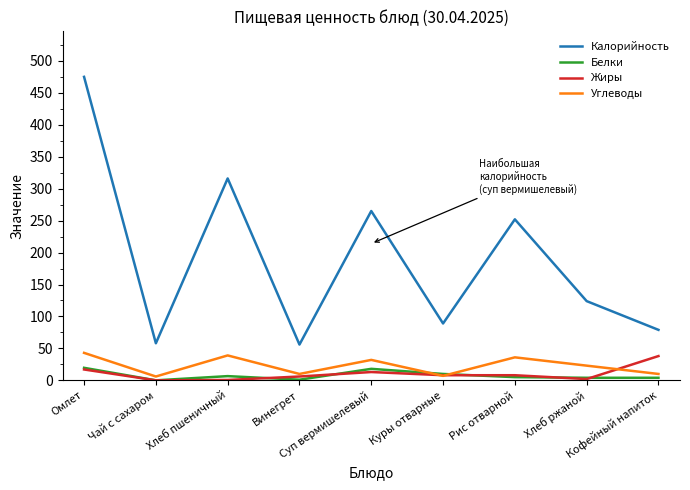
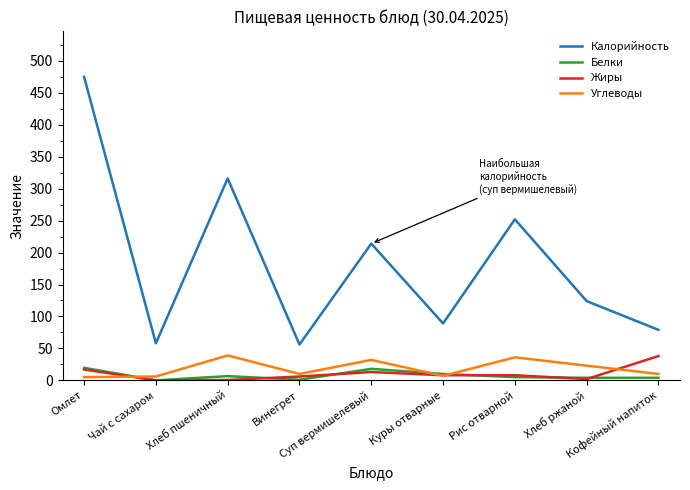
Углеводы, Омлет: 40 -> 10
Калорийность, Суп вермишелевый: 270 -> 210
